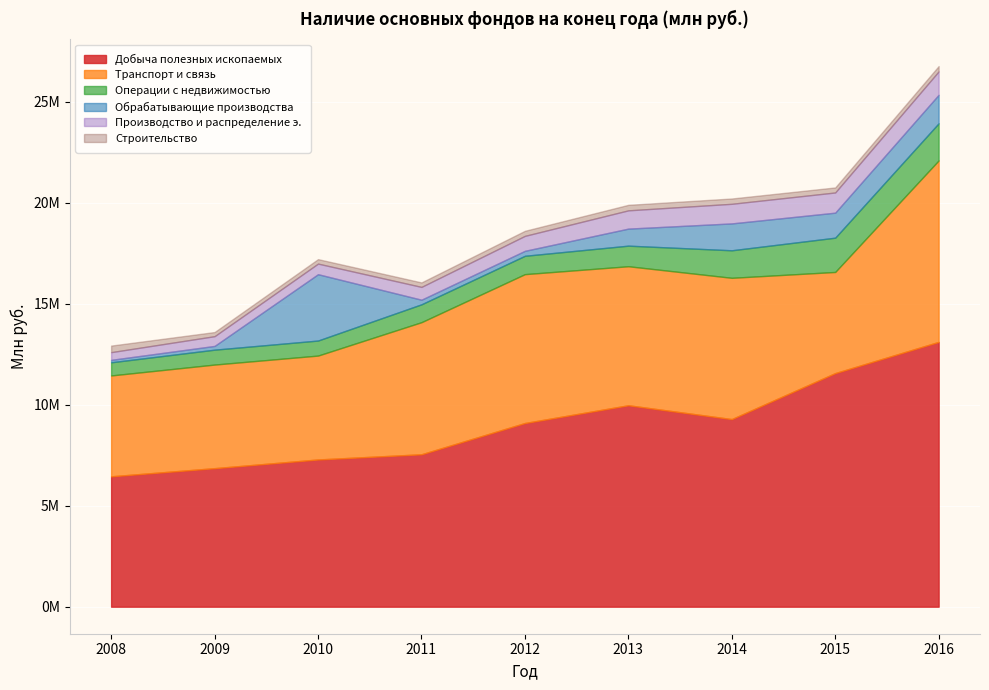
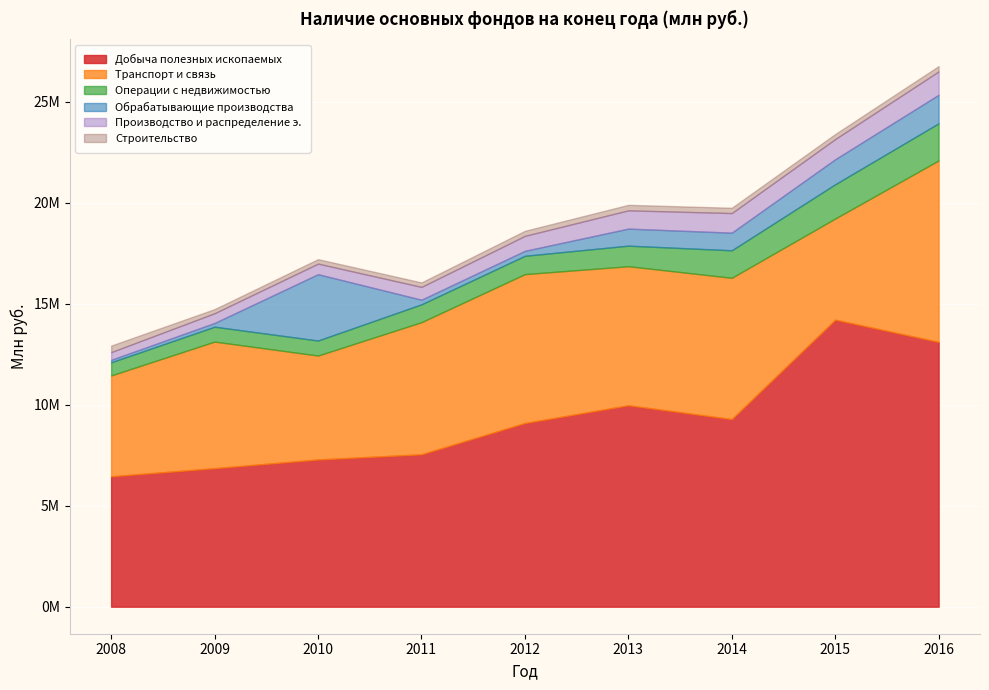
Транспорт и связь, 2009: 5100000 -> 6300000
Обрабатывающие производства, 2014: 1300000 -> 900000
Добыча полезных ископаемых, 2015: 11600000 -> 14200000
